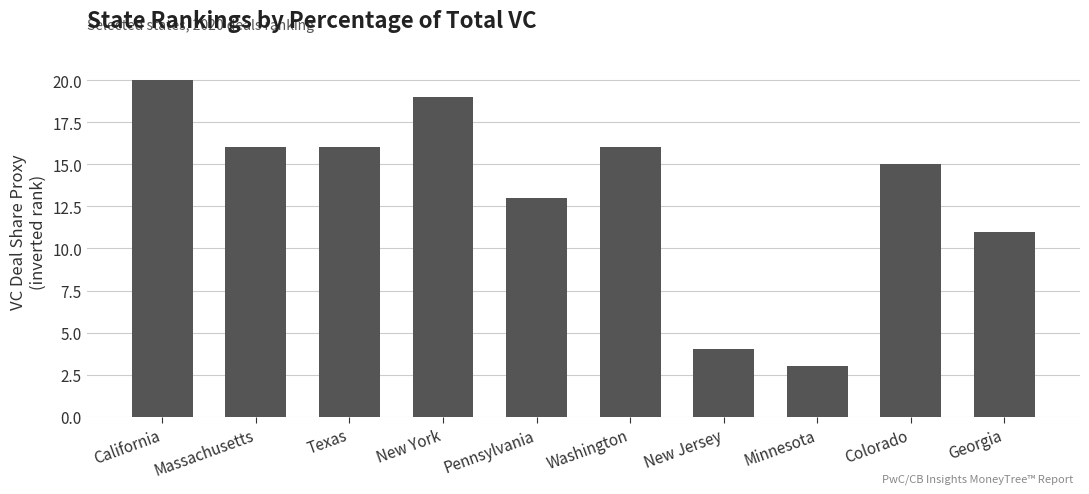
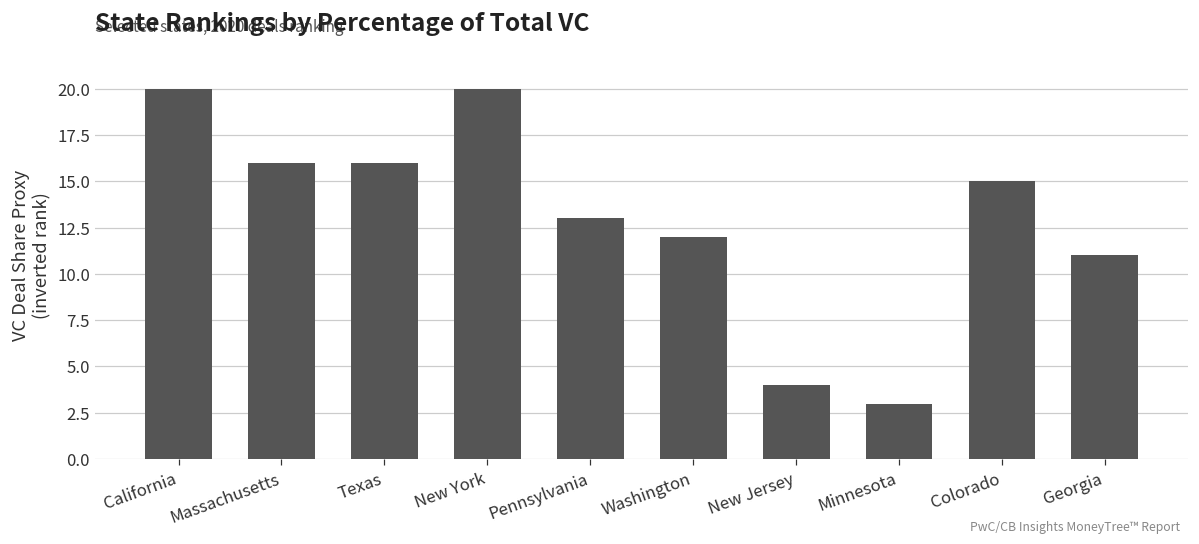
New York: 19.0 -> 20.0
Washington: 16.0 -> 12.0
